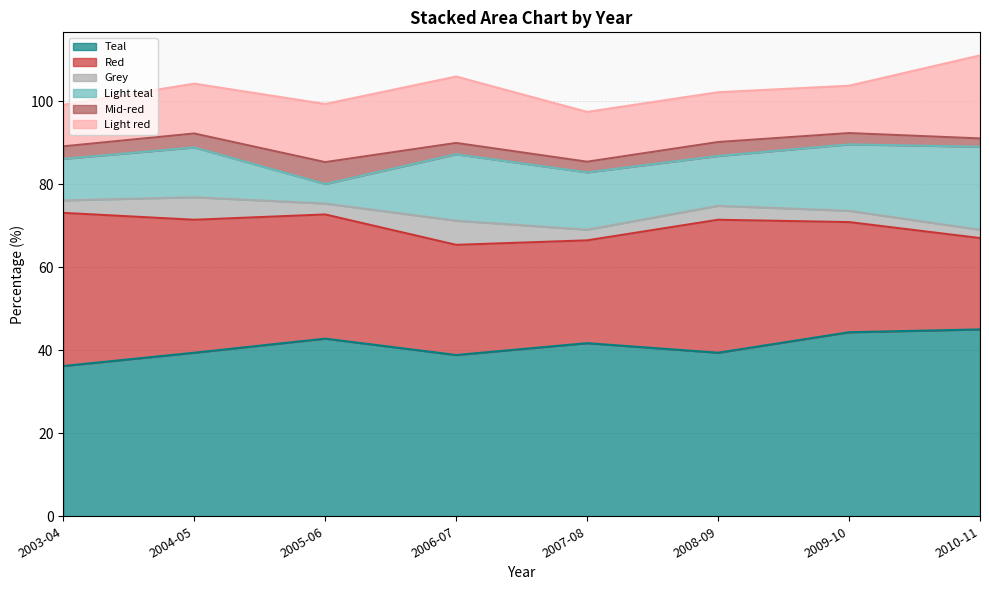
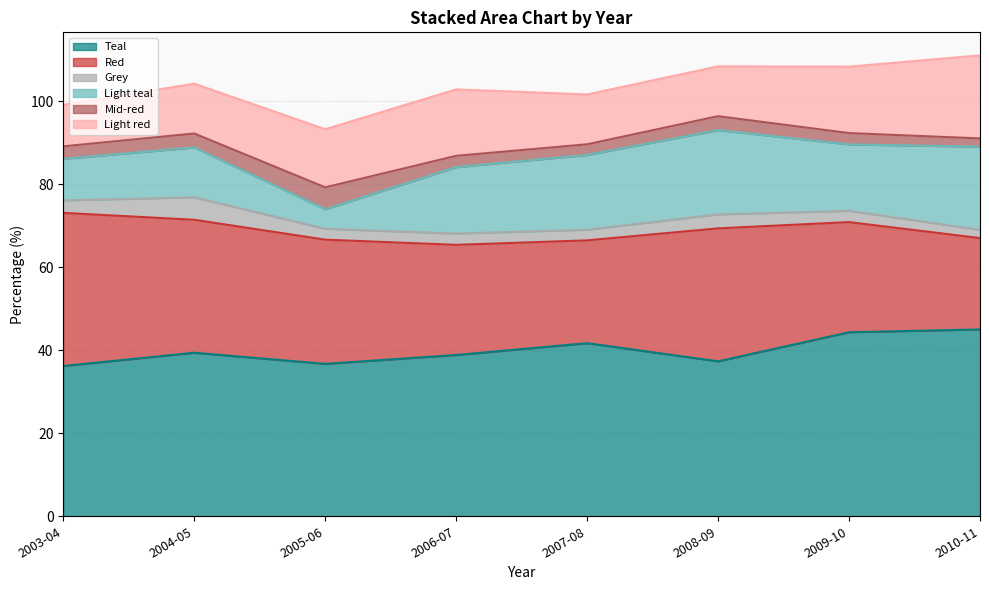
Teal, 2005-06: 43 -> 37
Grey, 2006-07: 6 -> 3
Light teal, 2007-08: 14 -> 18
Teal, 2008-09: 39 -> 37
Light teal, 2008-09: 12 -> 20
Light red, 2009-10: 11 -> 16
